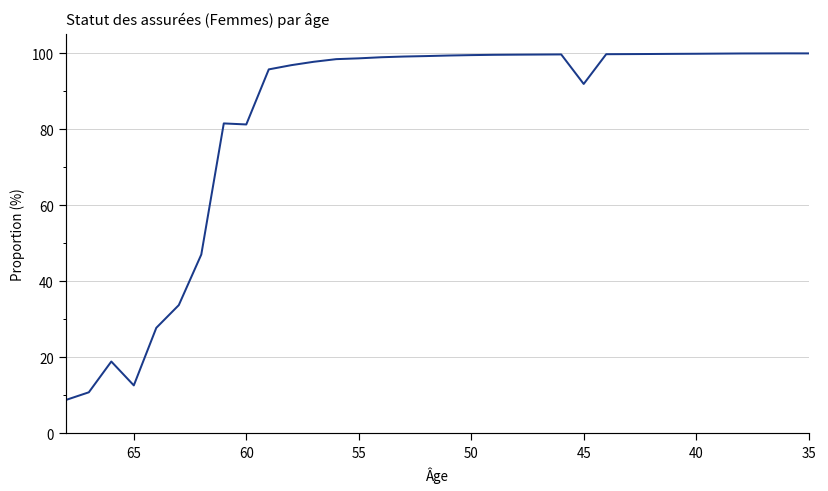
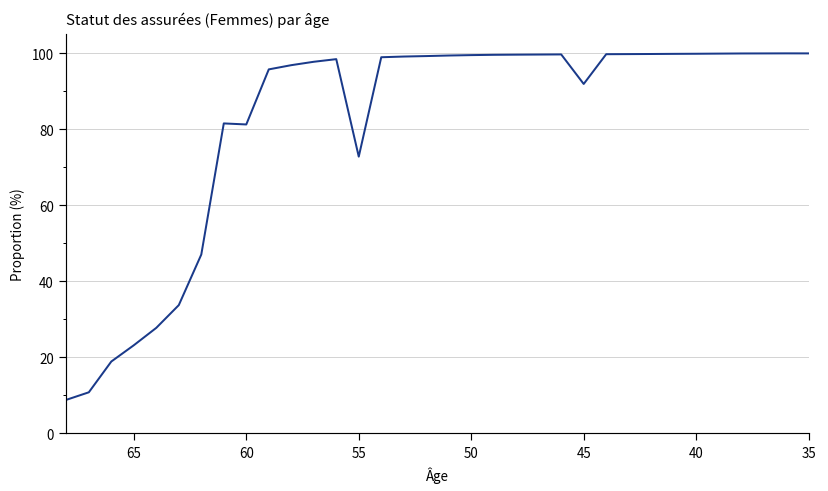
65: 13 -> 23
55: 99 -> 73
